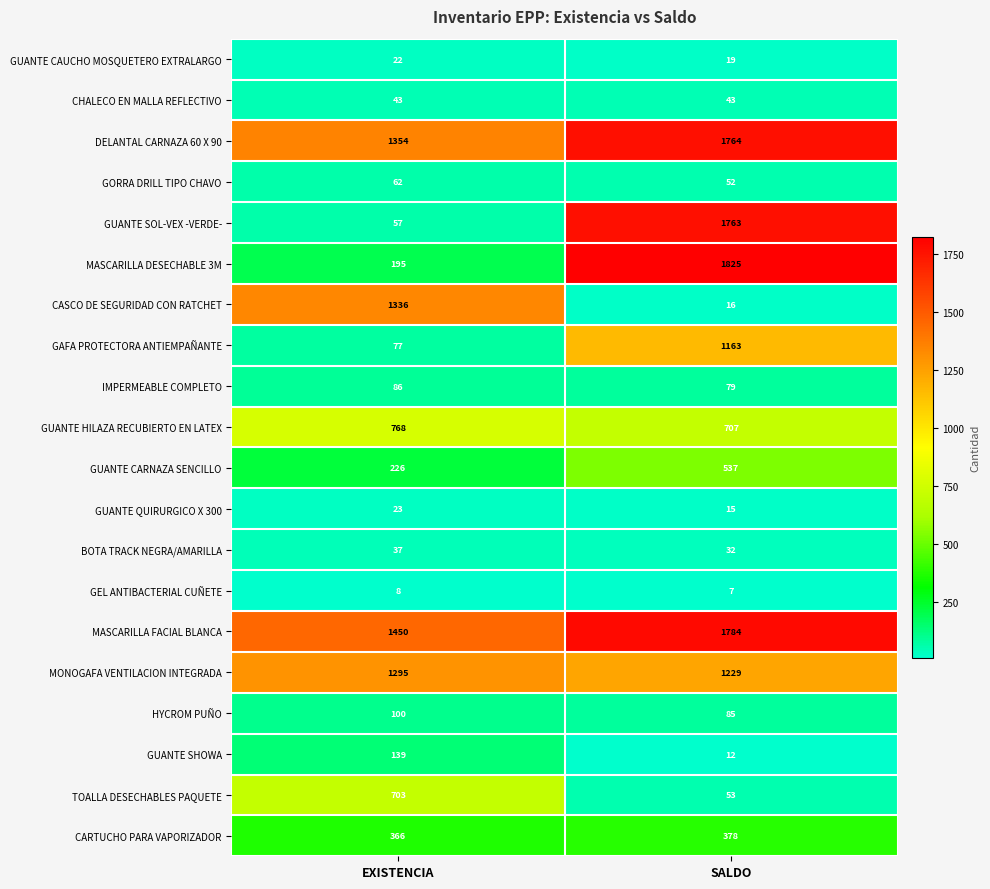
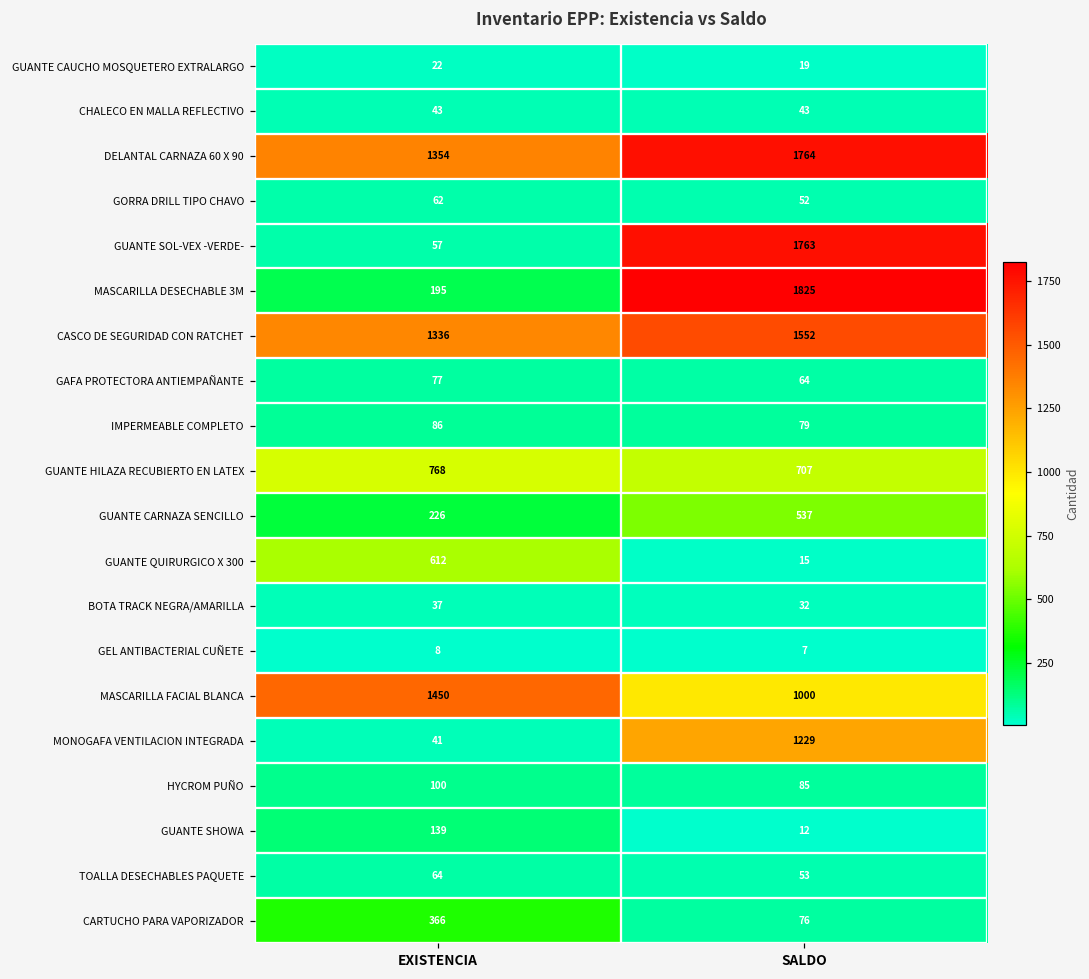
CASCO DE SEGURIDAD CON RATCHET, SALDO: 16 -> 1552
GAFA PROTECTORA ANTIEMPAÑANTE, SALDO: 1163 -> 64
GUANTE QUIRURGICO X 300, EXISTENCIA: 23 -> 612
MASCARILLA FACIAL BLANCA, SALDO: 1784 -> 1000
MONOGAFA VENTILACION INTEGRADA, EXISTENCIA: 1295 -> 41
TOALLA DESECHABLES PAQUETE, EXISTENCIA: 703 -> 64
CARTUCHO PARA VAPORIZADOR, SALDO: 378 -> 76
